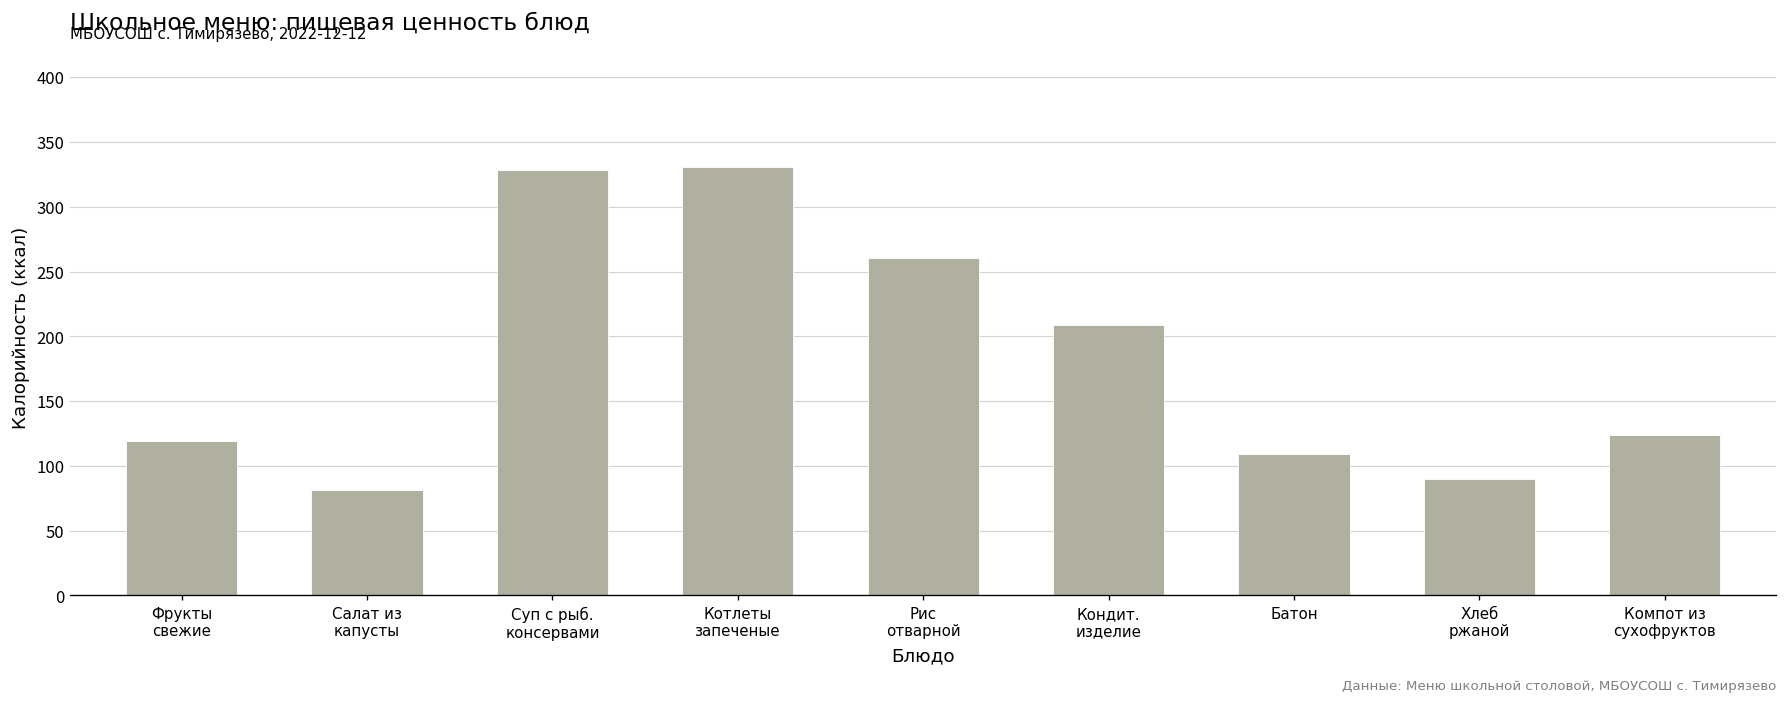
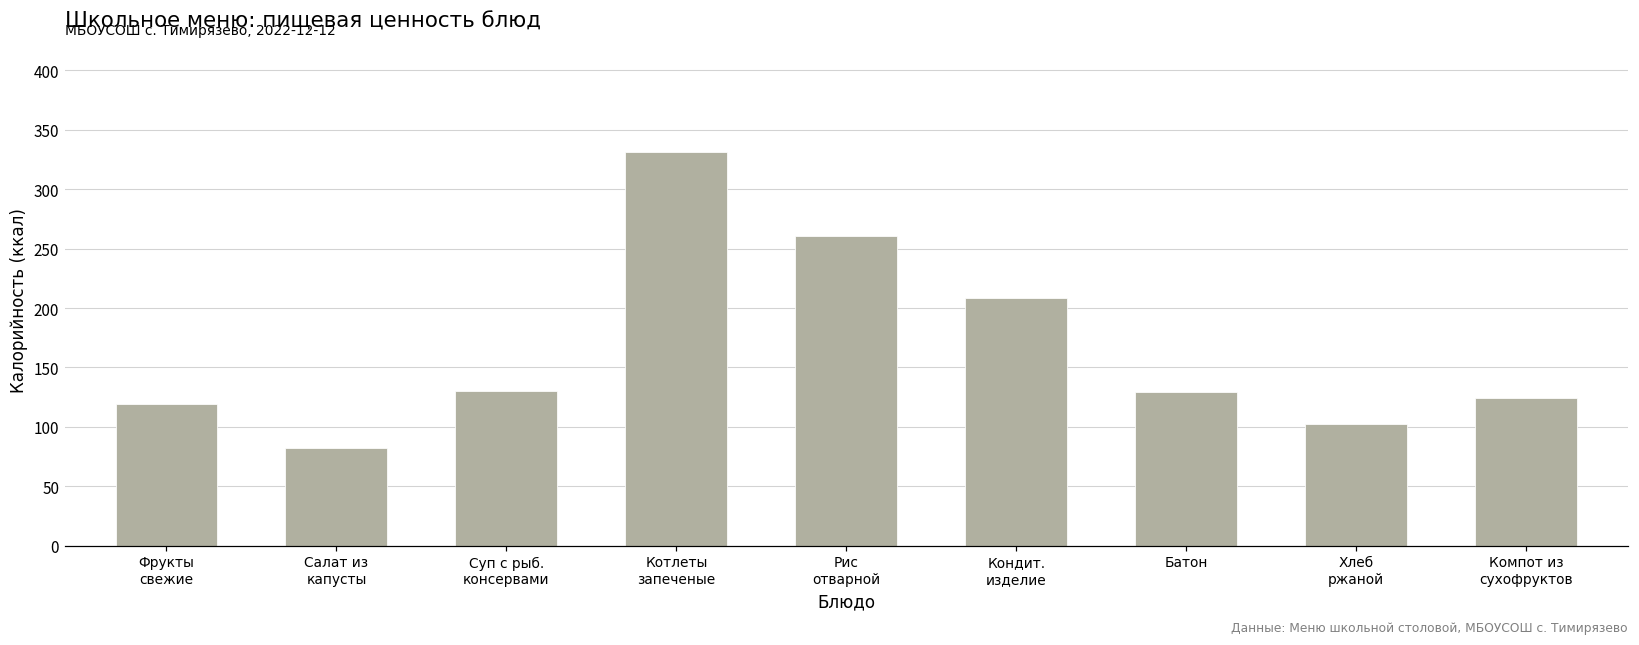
Суп с рыб. консервами: 328 -> 130
Батон: 109 -> 130
Хлеб ржаной: 90 -> 102
